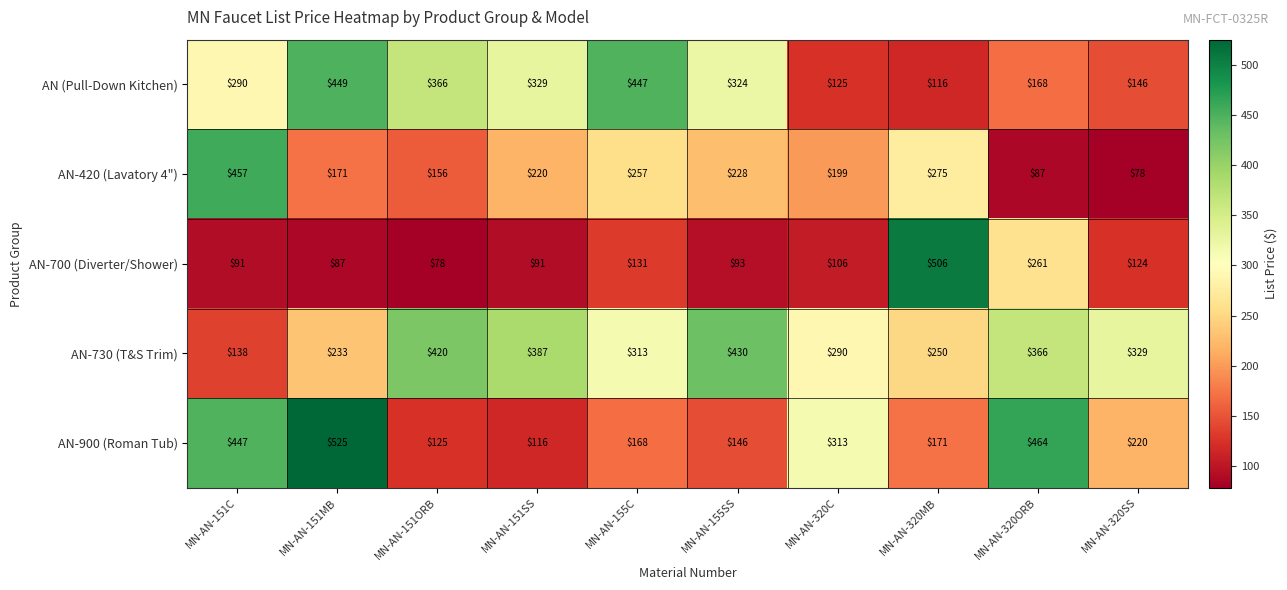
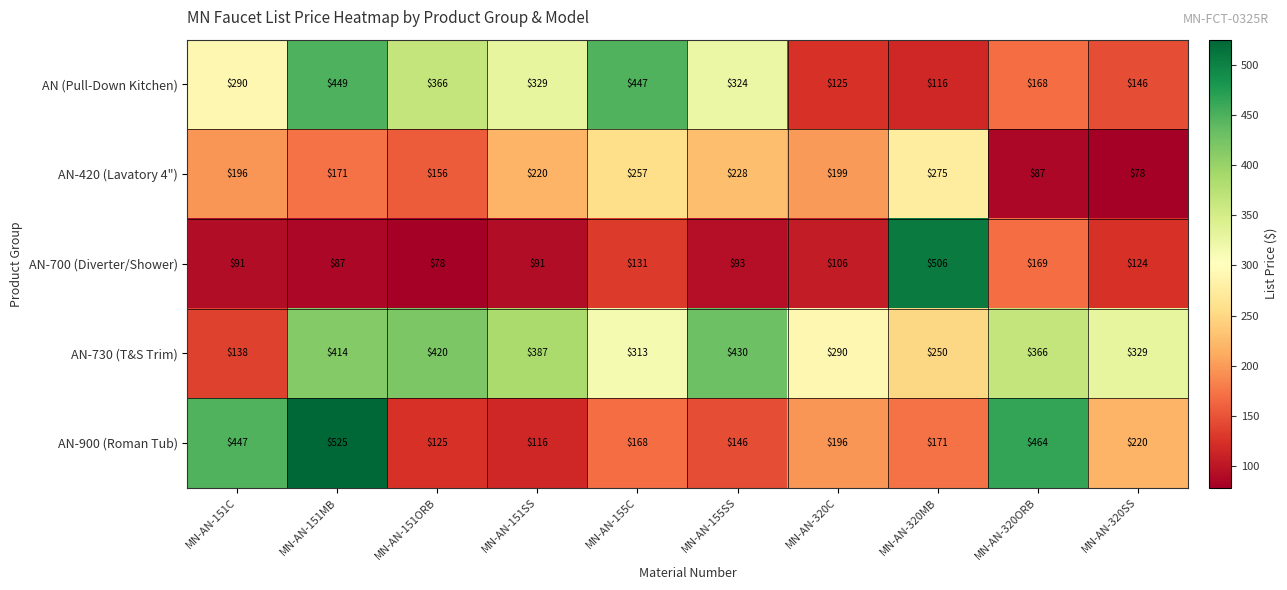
AN-420 (Lavatory 4"), MN-AN-151C: $457 -> $196
AN-700 (Diverter/Shower), MN-AN-320ORB: $261 -> $169
AN-730 (T&S Trim), MN-AN-151MB: $233 -> $414
AN-900 (Roman Tub), MN-AN-320C: $313 -> $196
